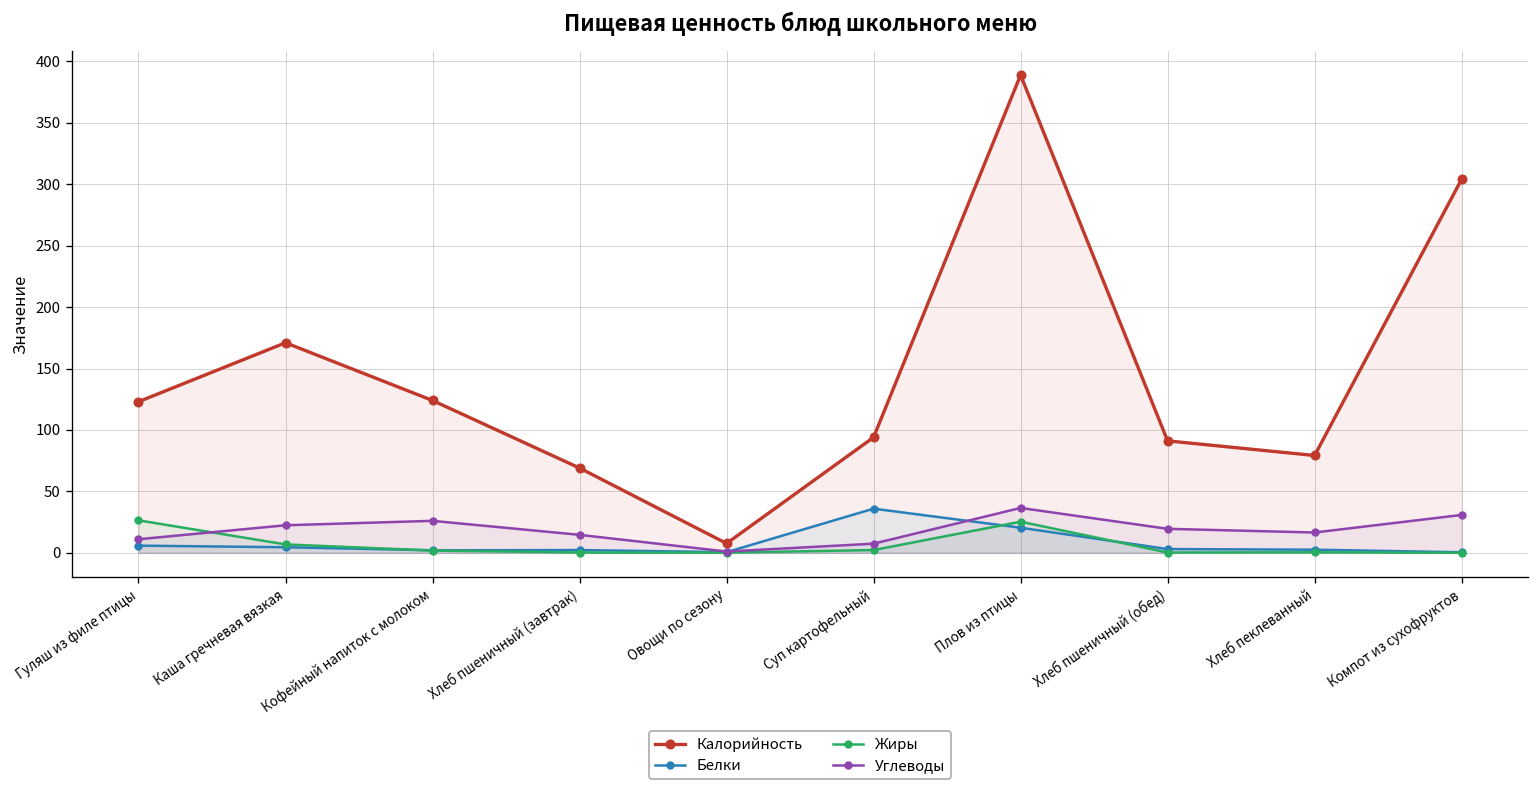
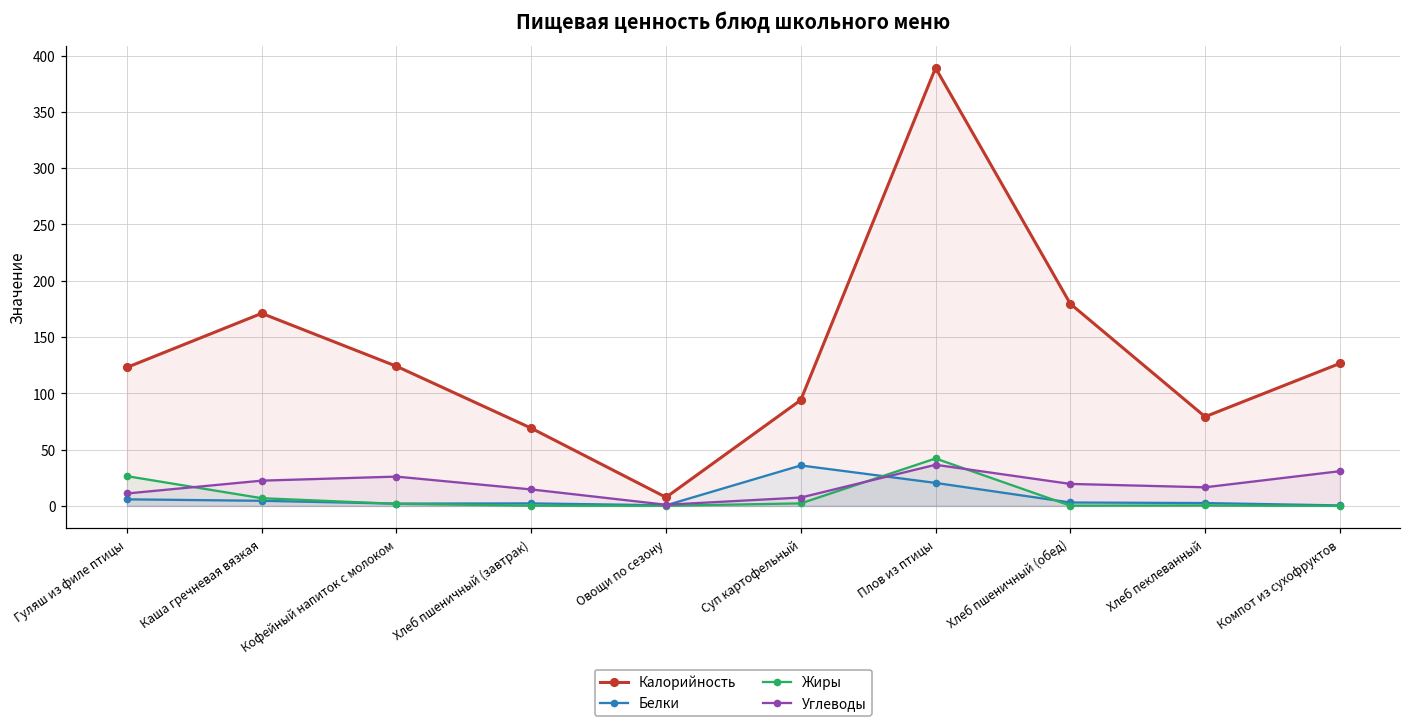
Жиры, Плов из птицы: 25 -> 42
Калорийность, Хлеб пшеничный (обед): 91 -> 180
Калорийность, Компот из сухофруктов: 304 -> 127
